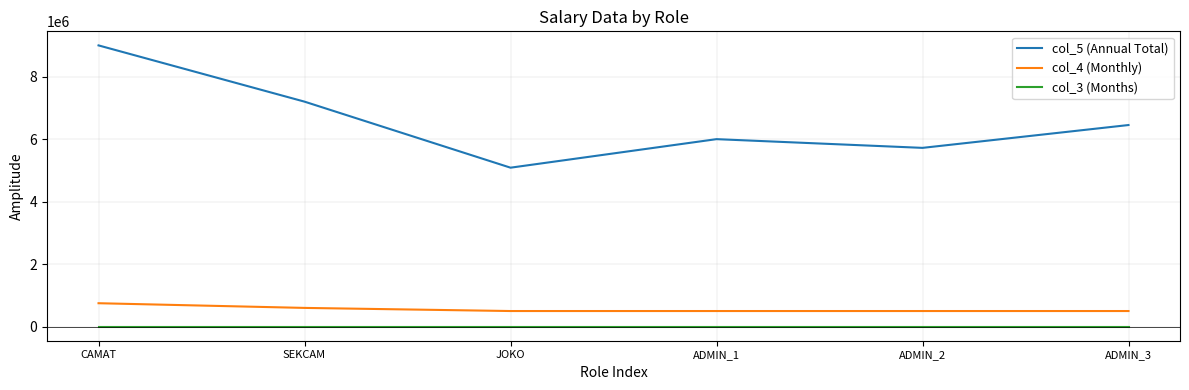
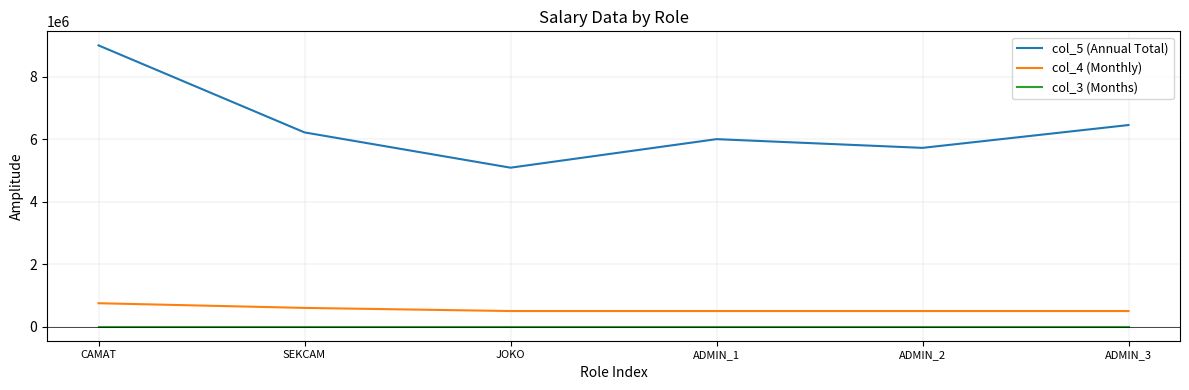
col_5 (Annual Total), SEKCAM: 7200000 -> 6200000
